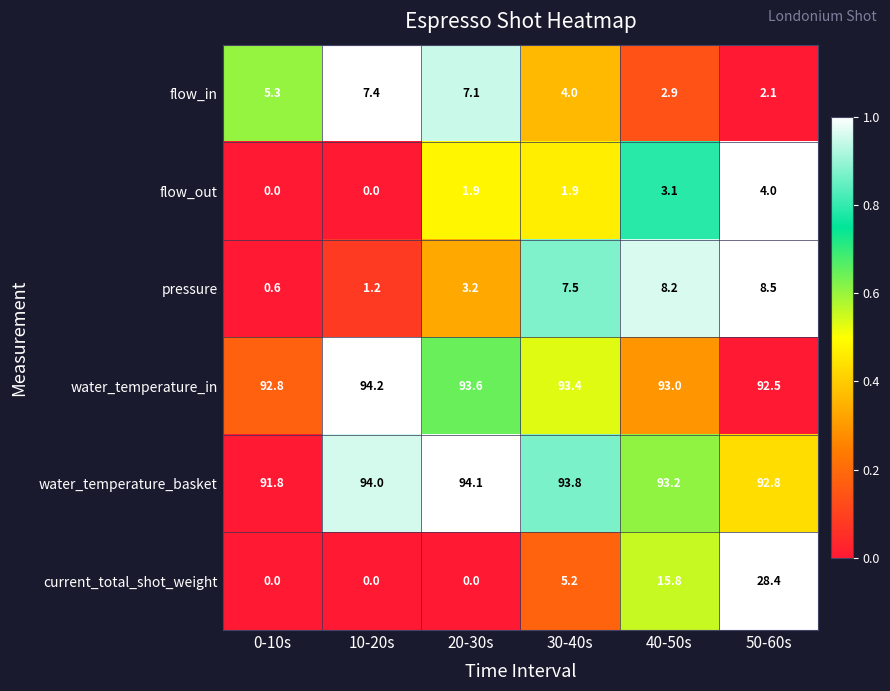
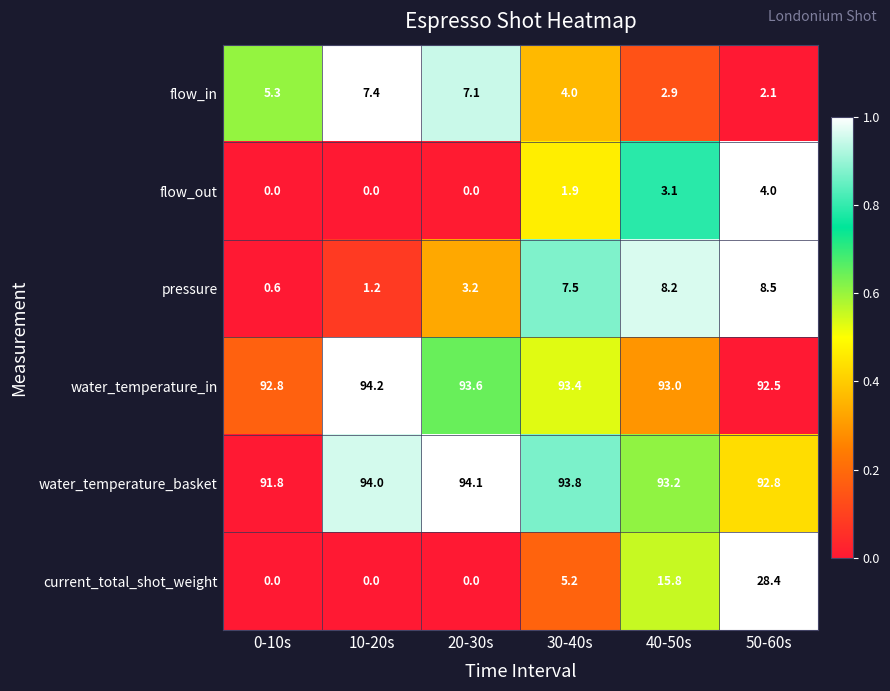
flow_out, 20-30s: 1.9 -> 0.0
